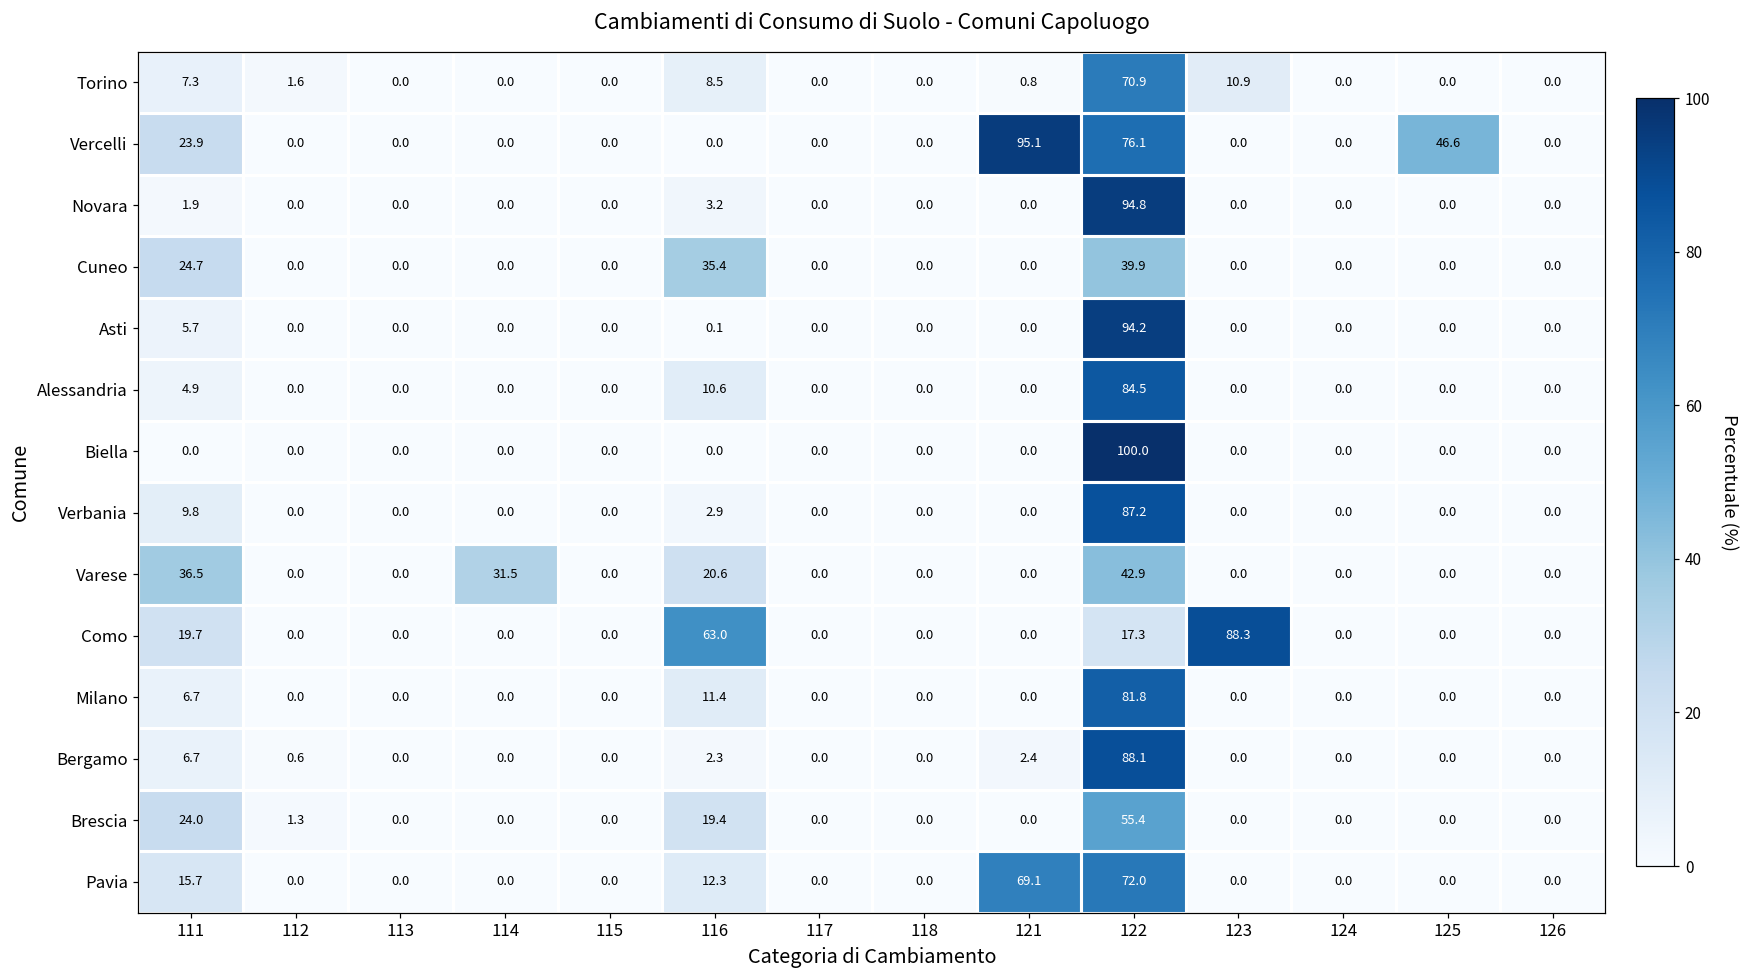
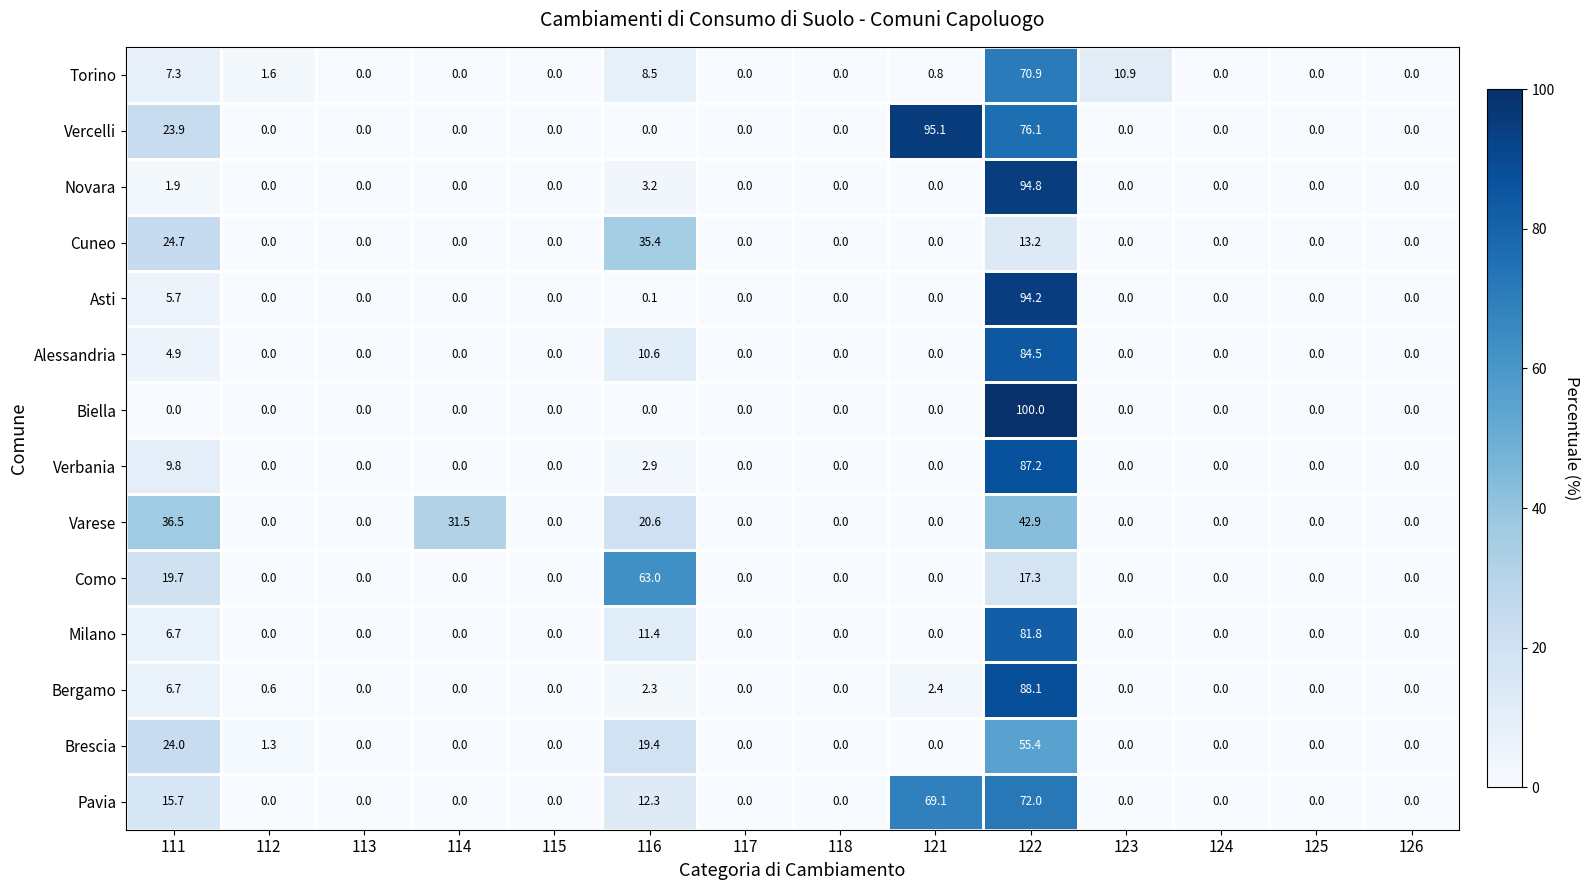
Vercelli, 125: 46.6 -> 0.0
Cuneo, 122: 39.9 -> 13.2
Como, 123: 88.3 -> 0.0
